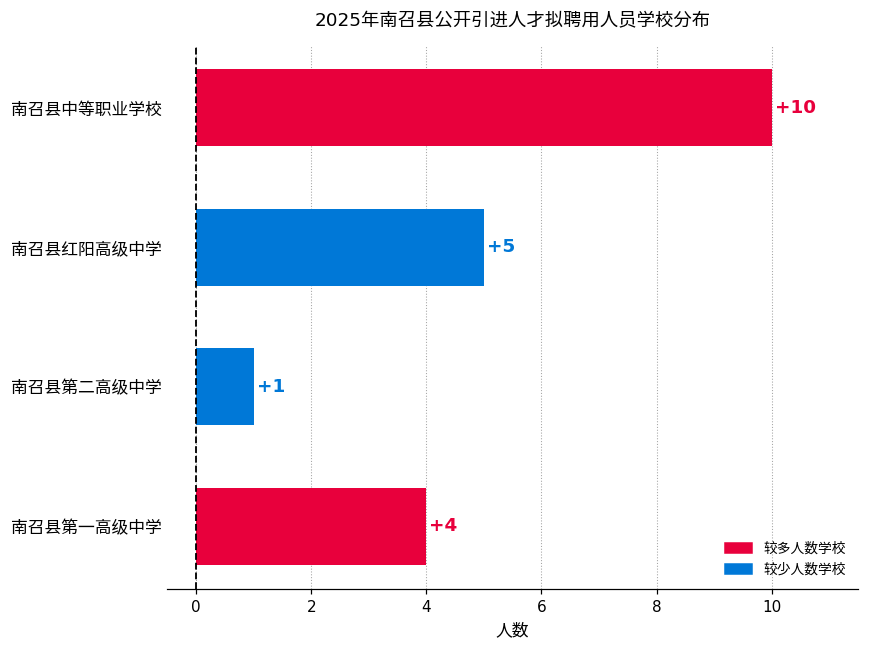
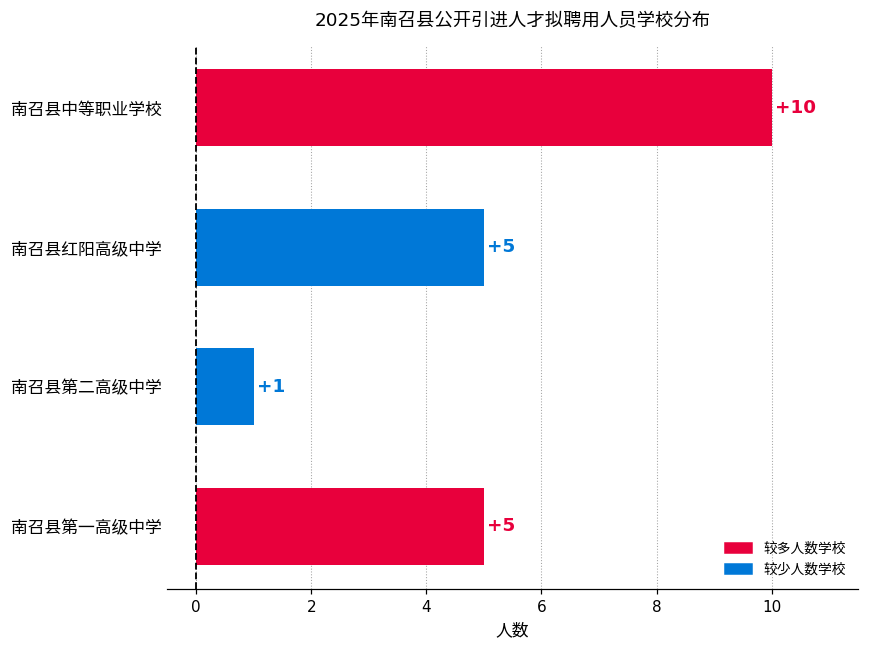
南召县第一高级中学: +4 -> +5
